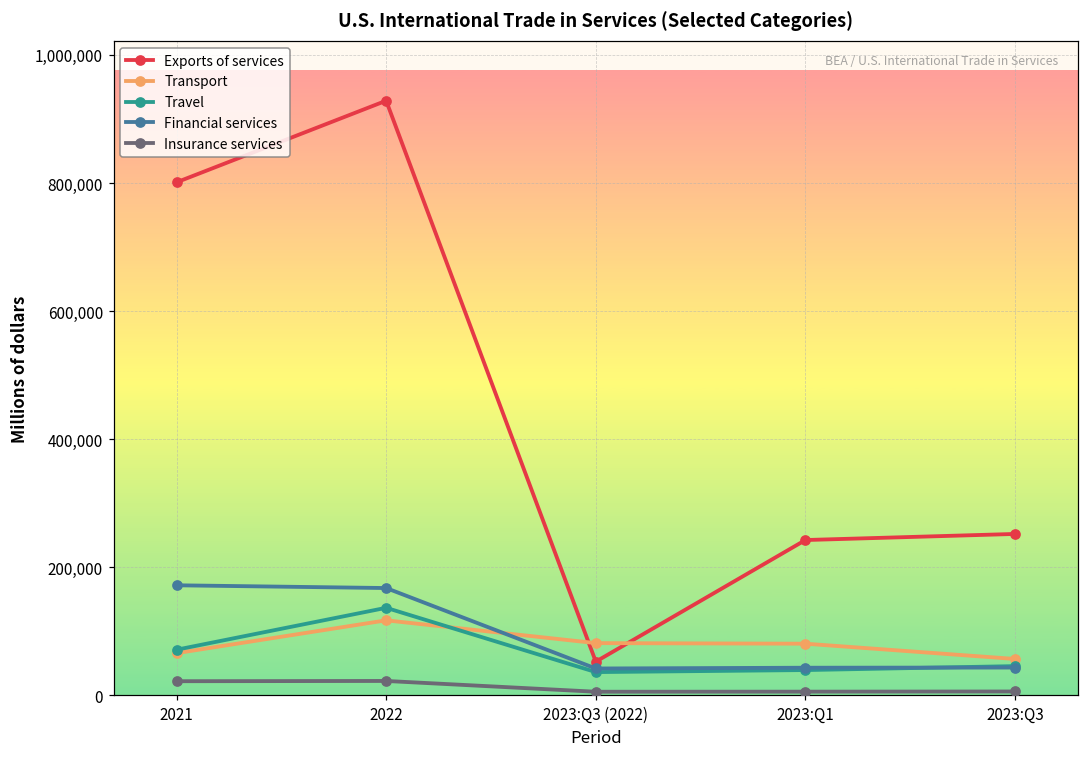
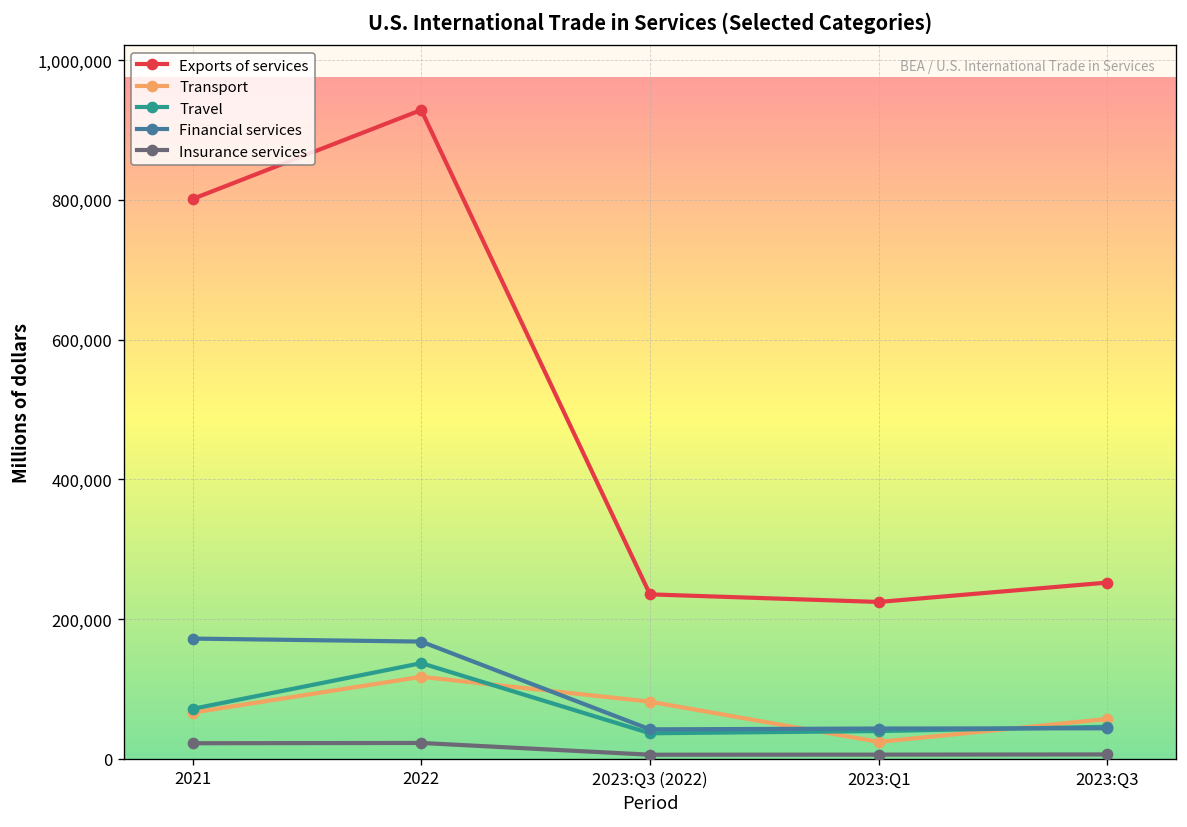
Exports of services, 2023:Q3 (2022): 50,000 -> 240,000
Exports of services, 2023:Q1: 240,000 -> 220,000
Transport, 2023:Q1: 80,000 -> 20,000
